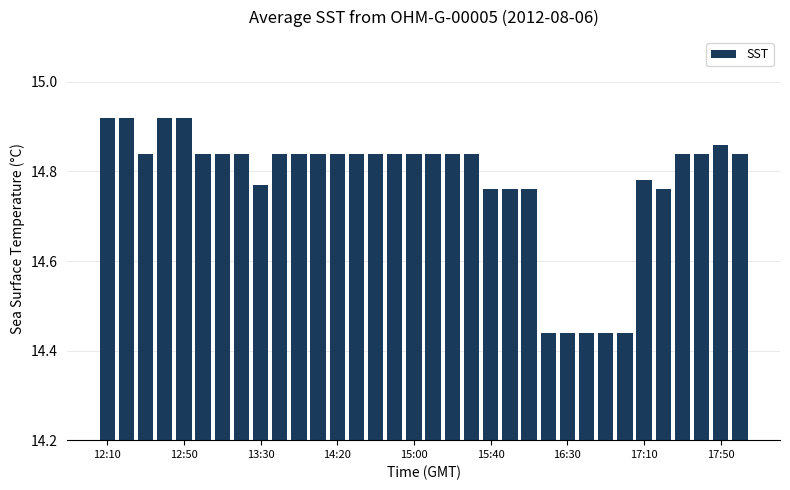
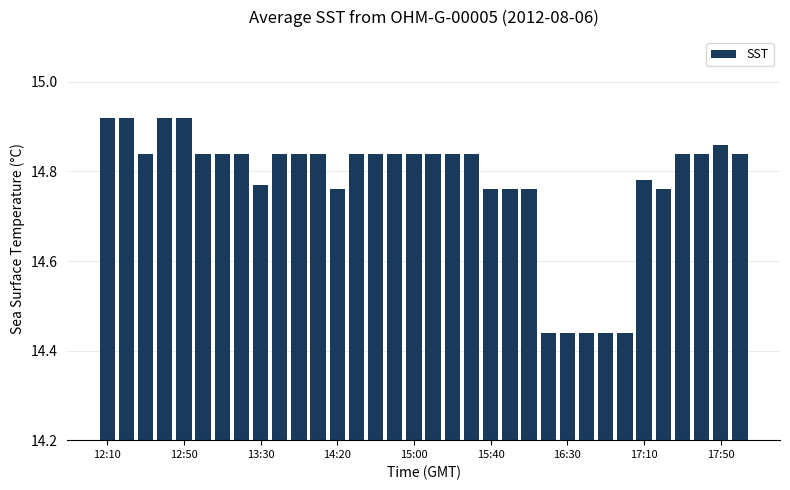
14:20: 14.84 -> 14.76
